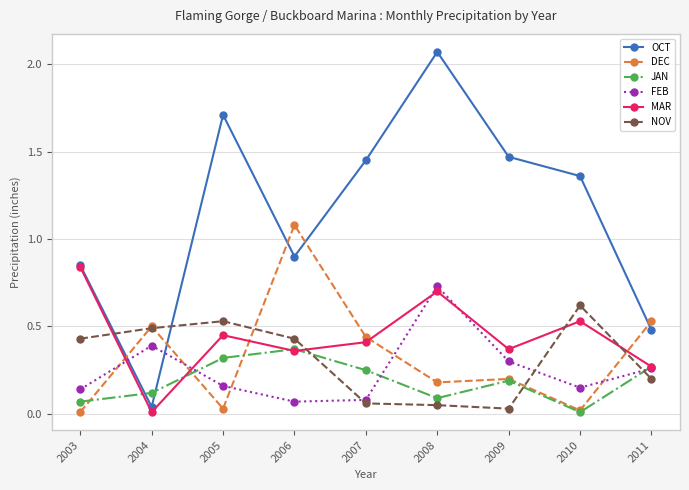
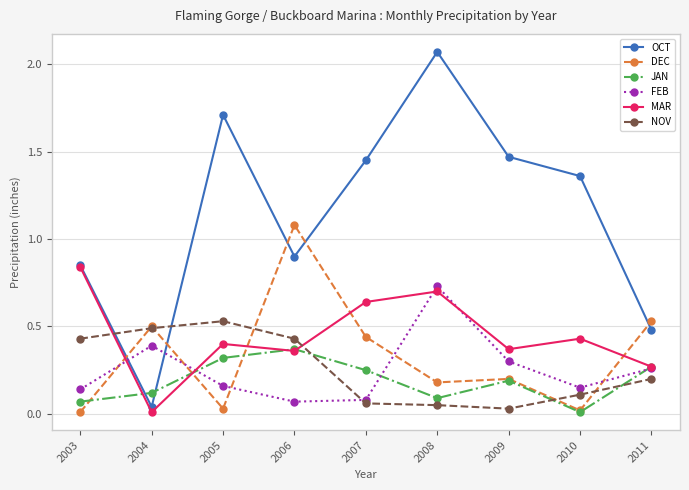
MAR, 2005: 0.45 -> 0.40
MAR, 2007: 0.41 -> 0.64
MAR, 2010: 0.53 -> 0.43
NOV, 2010: 0.62 -> 0.11
